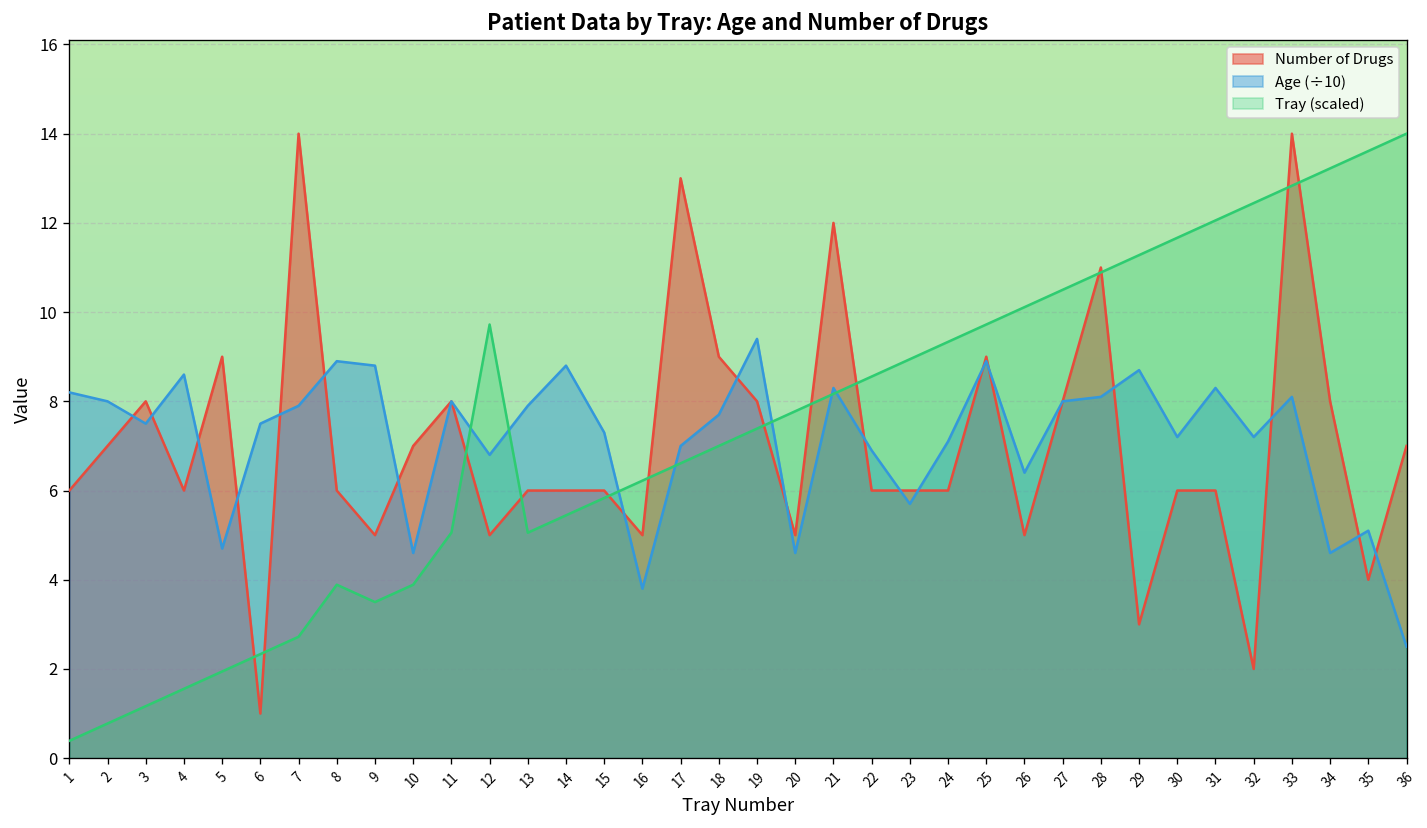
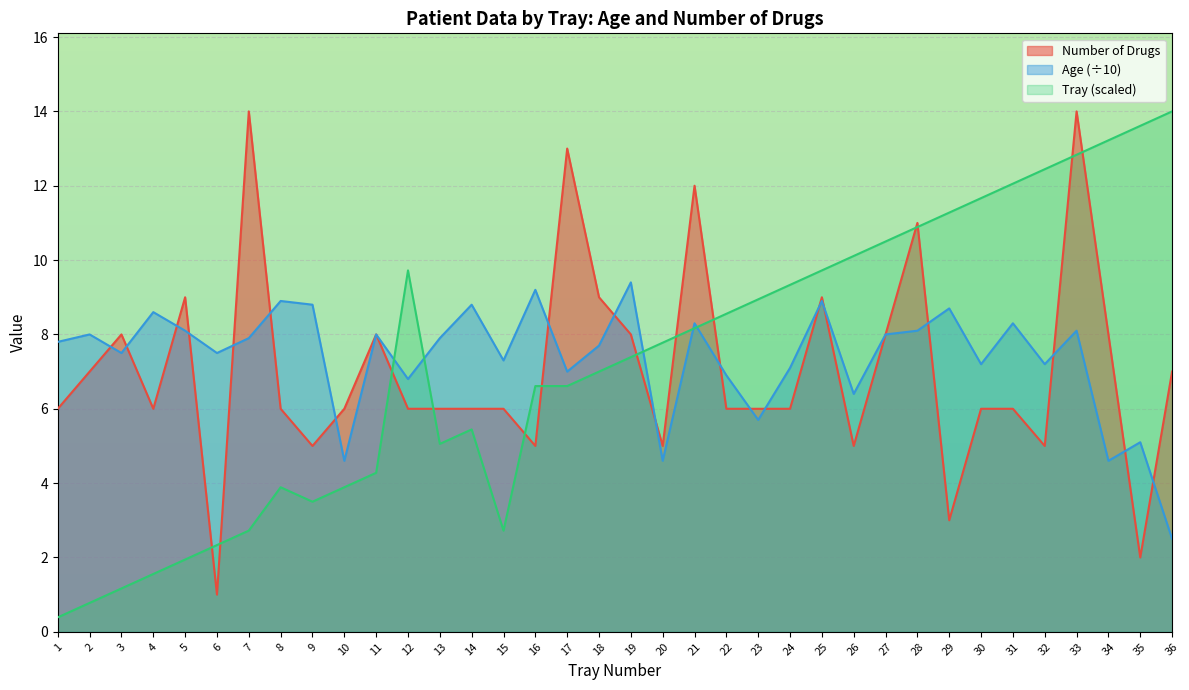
Age (÷10), 1: 8.2 -> 7.8
Age (÷10), 5: 4.7 -> 8.1
Number of Drugs, 10: 7 -> 6
Tray (scaled), 11: 5.1 -> 4.3
Number of Drugs, 12: 5 -> 6
Tray (scaled), 15: 5.8 -> 2.7
Age (÷10), 16: 3.8 -> 9.2
Tray (scaled), 16: 6.2 -> 6.6
Number of Drugs, 32: 2 -> 5
Number of Drugs, 35: 4 -> 2
